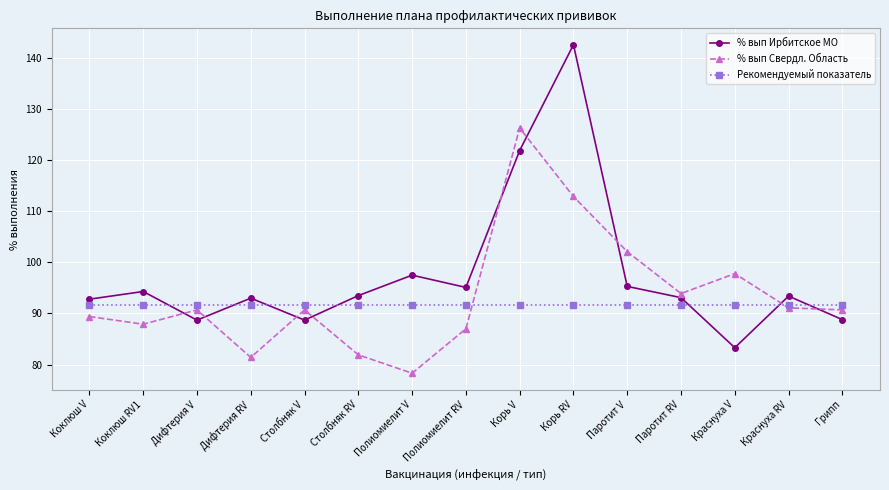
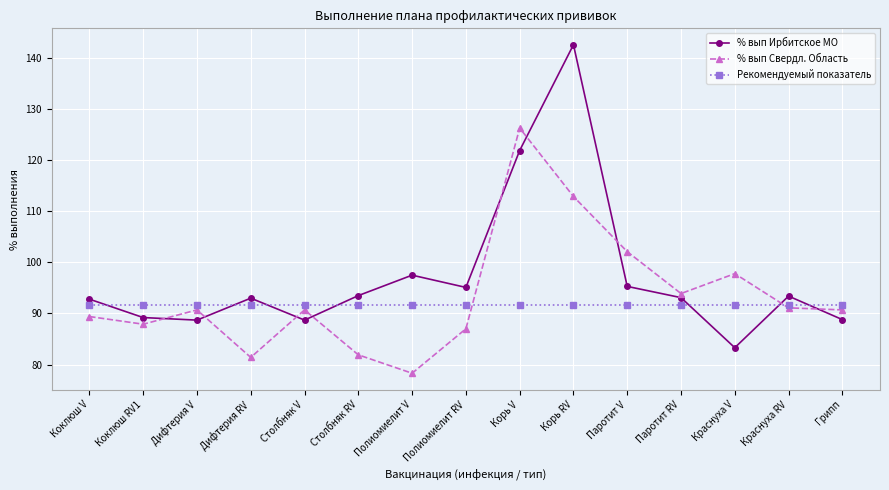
% вып Ирбитское МО, Коклюш RV1: 94 -> 89
